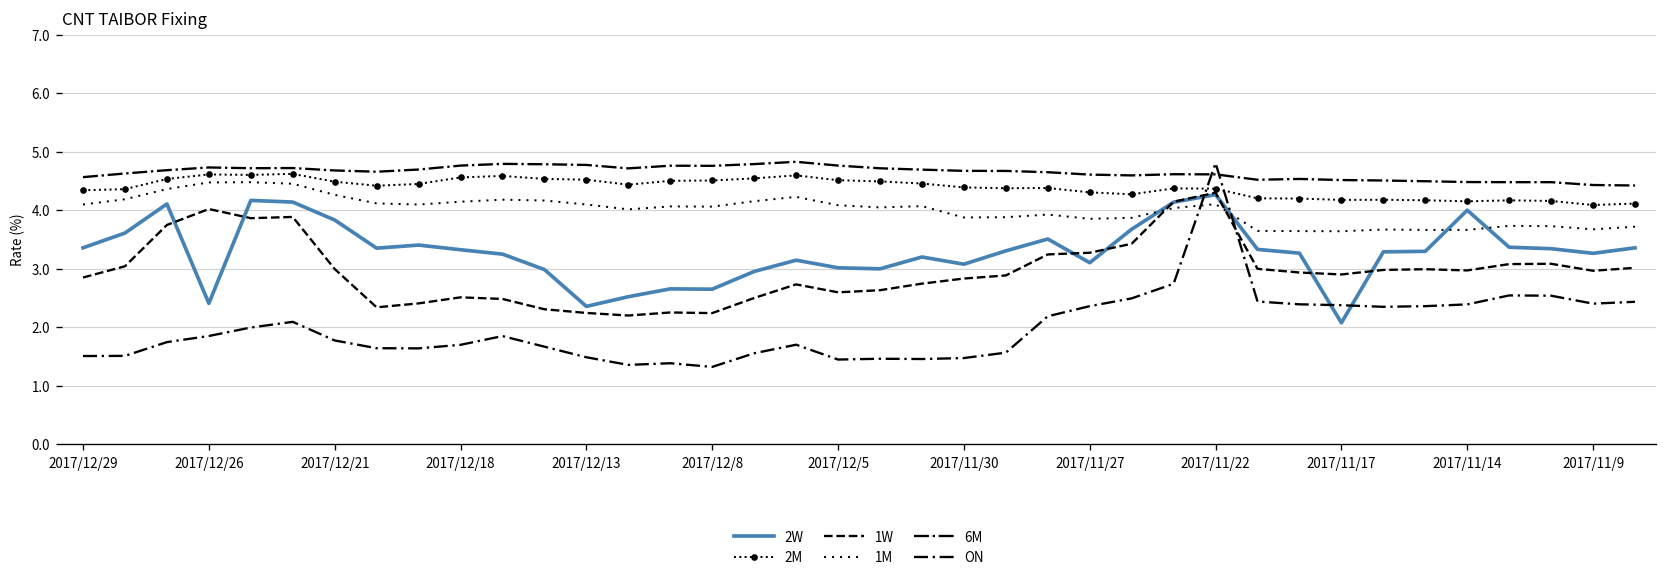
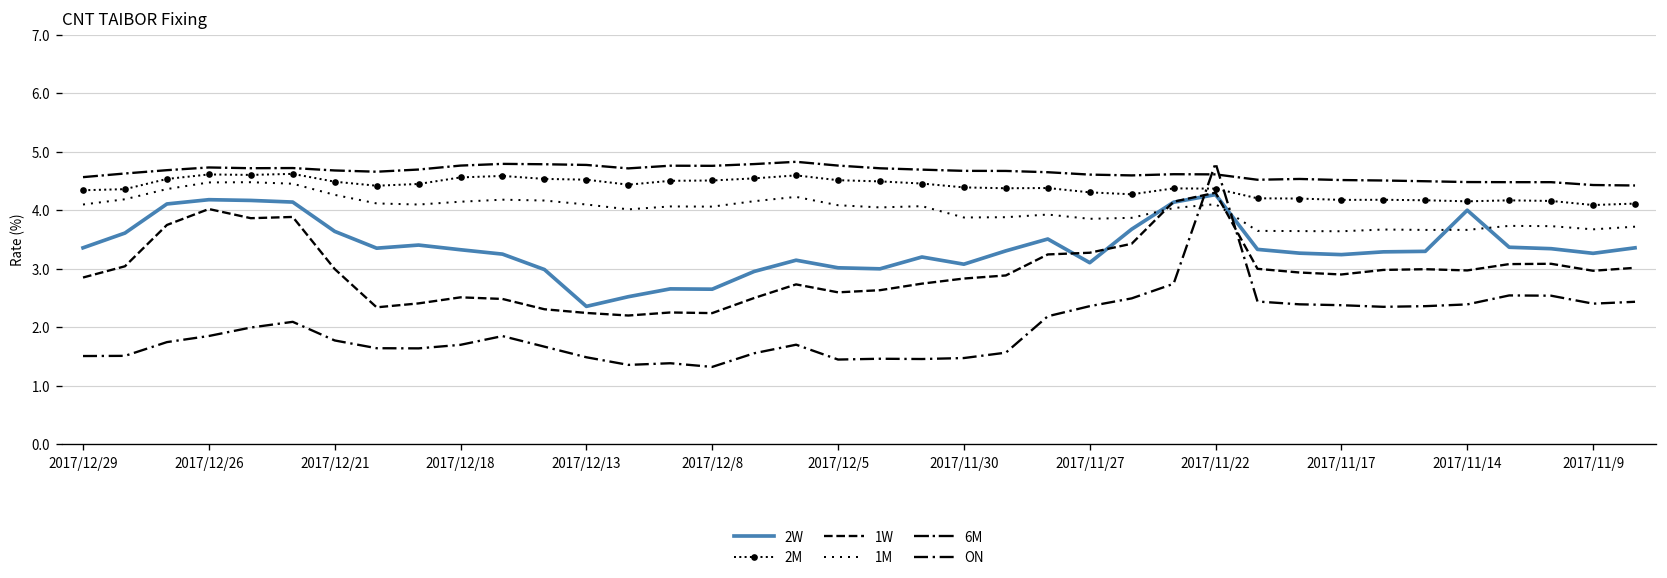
2W, 2017/12/26: 2.4 -> 4.2
2W, 2017/12/21: 3.8 -> 3.6
2W, 2017/11/17: 2.1 -> 3.2
